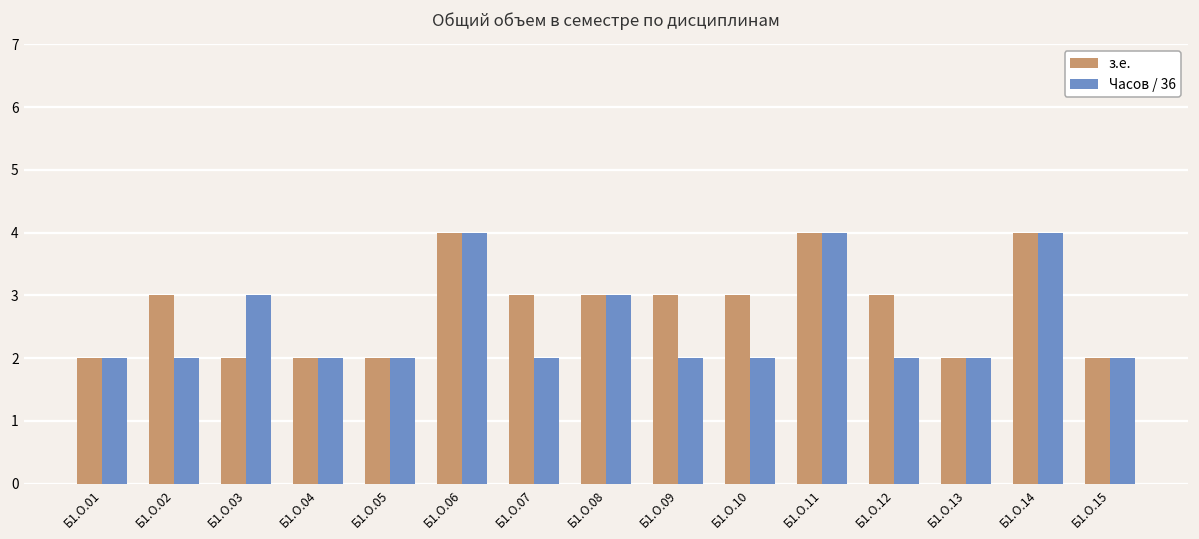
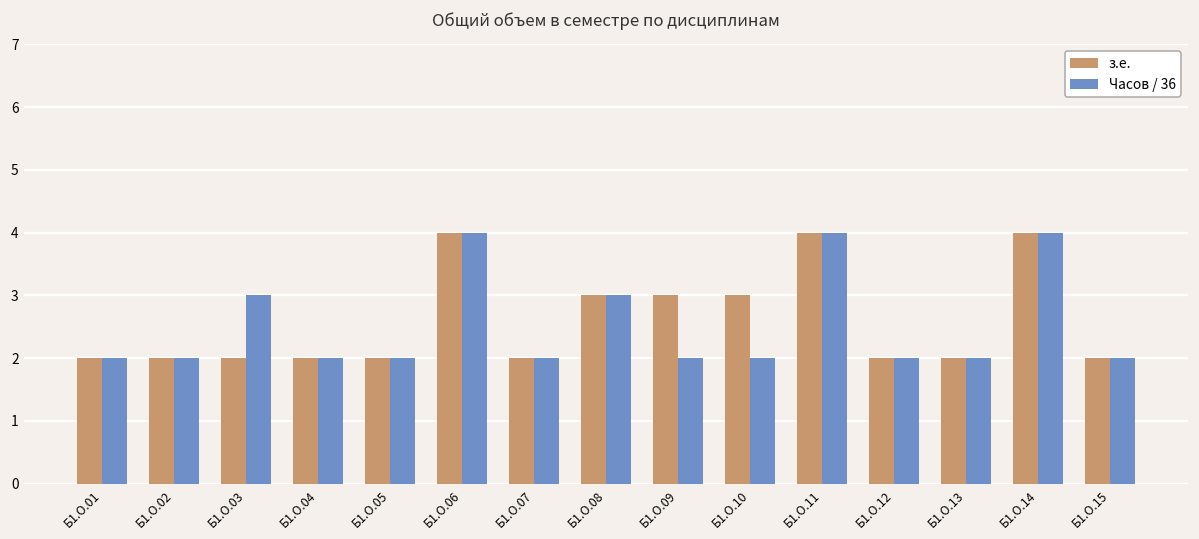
з.е., Б1.О.02: 3 -> 2
з.е., Б1.О.07: 3 -> 2
з.е., Б1.О.12: 3 -> 2
